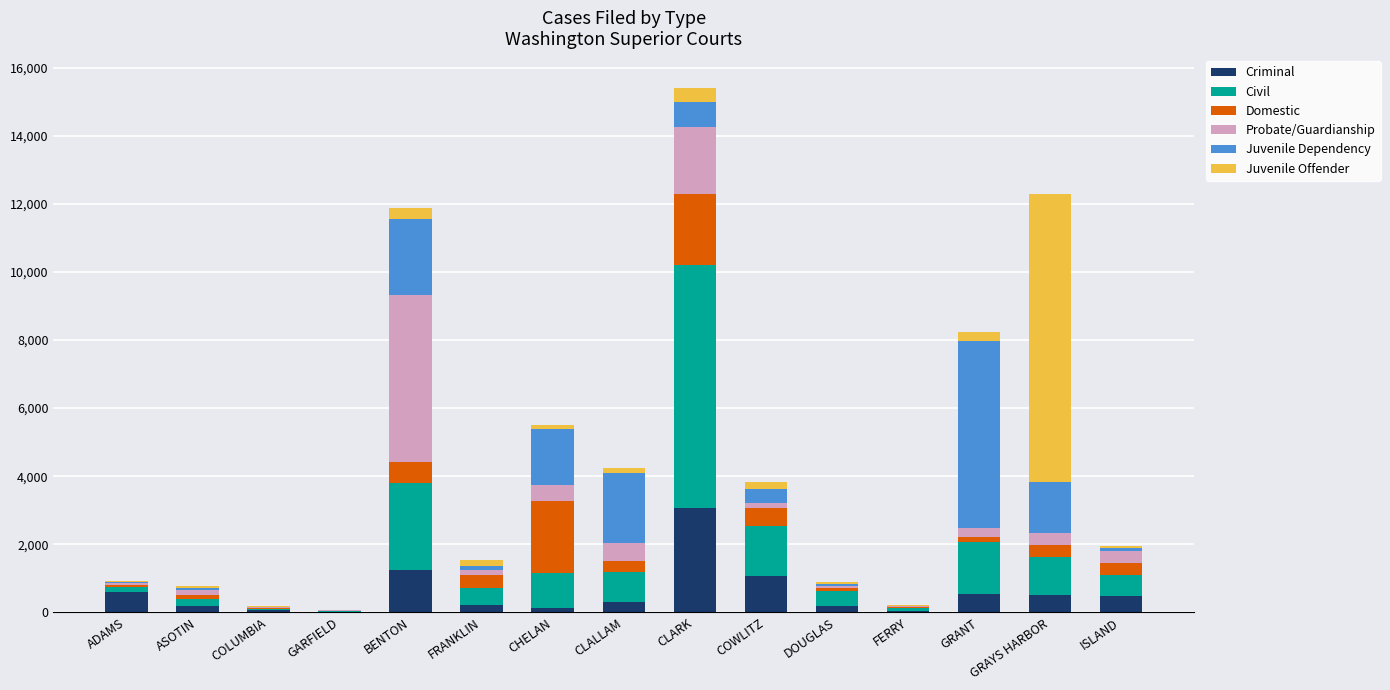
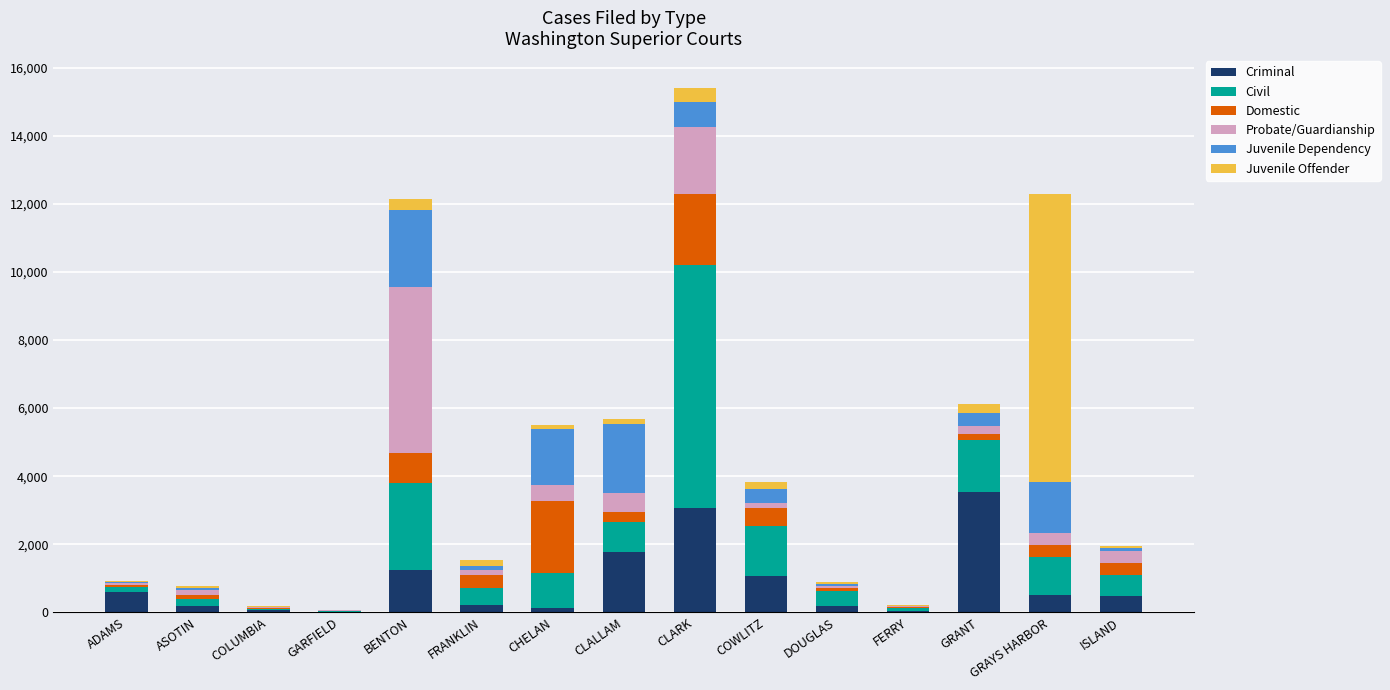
Domestic, BENTON: 600 -> 900
Criminal, CLALLAM: 300 -> 1,800
Criminal, GRANT: 500 -> 3,500
Juvenile Dependency, GRANT: 5,500 -> 400
